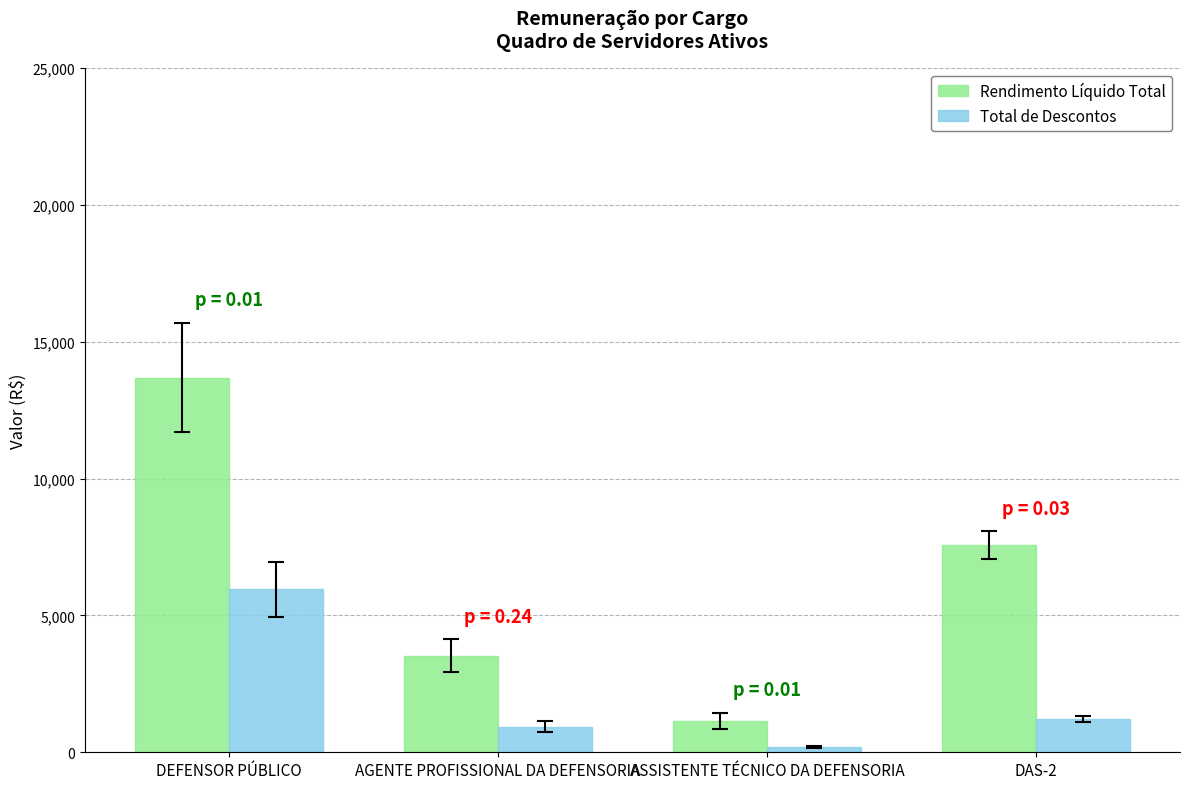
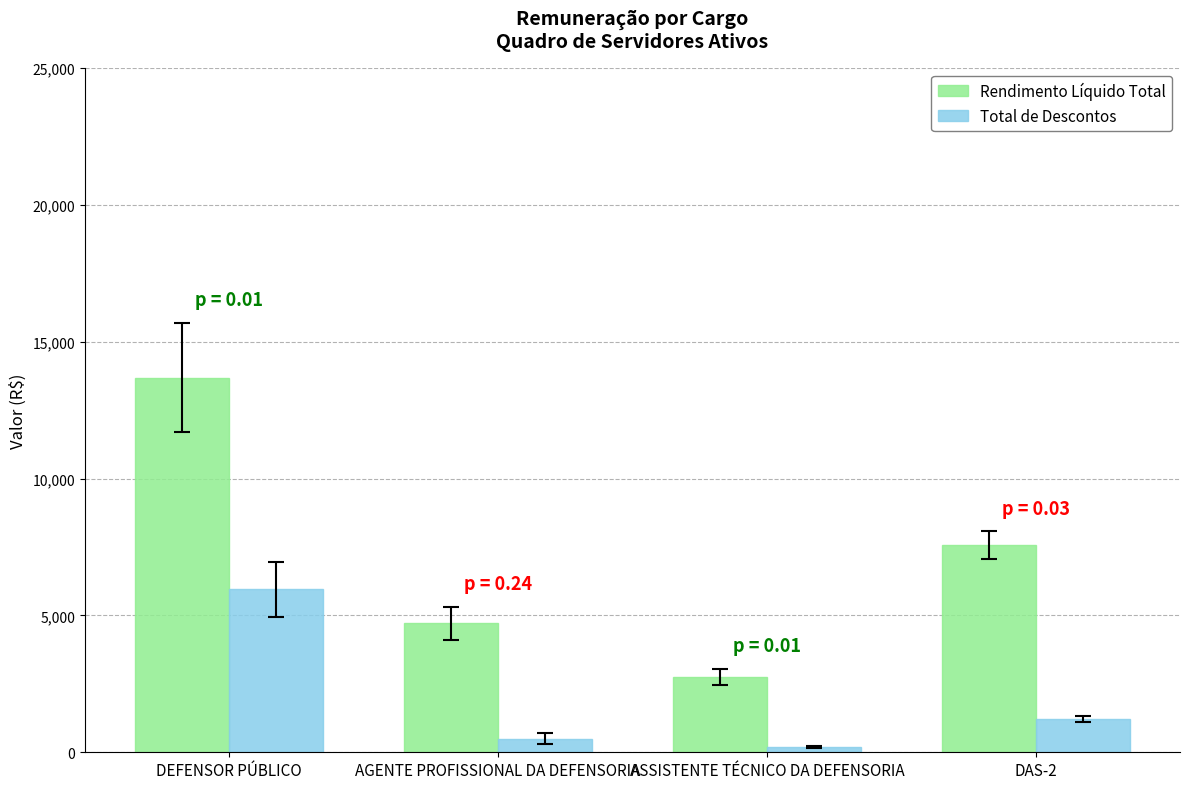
Rendimento Líquido Total, AGENTE PROFISSIONAL DA DEFENSORIA: 3,500 -> 4,700
Total de Descontos, AGENTE PROFISSIONAL DA DEFENSORIA: 900 -> 500
Rendimento Líquido Total, ASSISTENTE TÉCNICO DA DEFENSORIA: 1,100 -> 2,700
